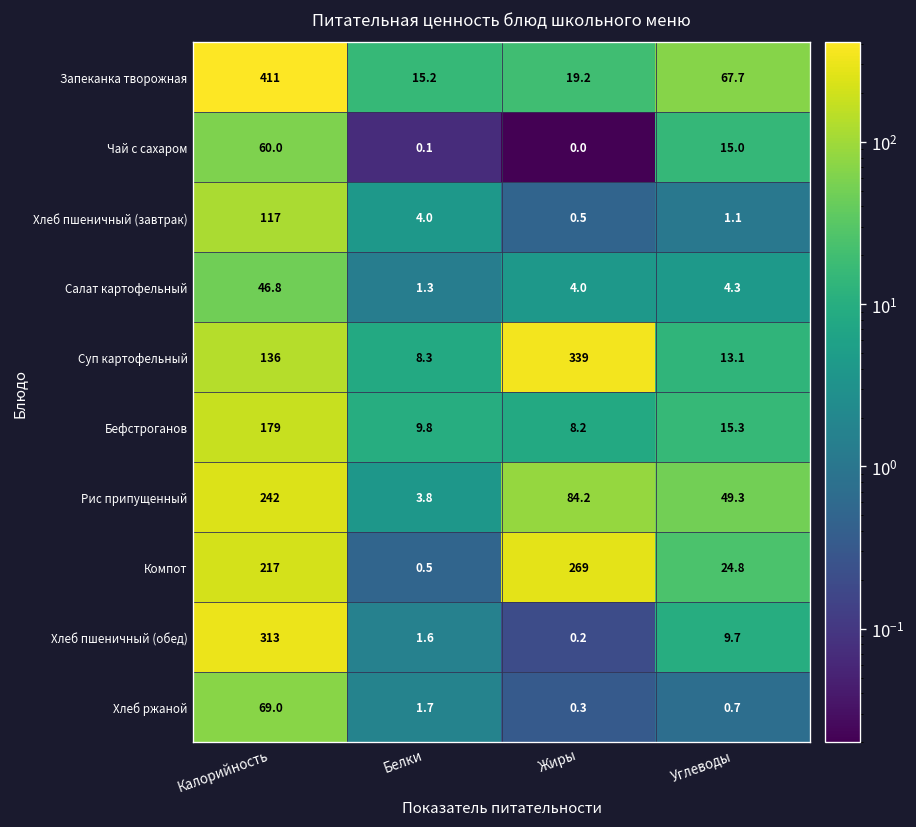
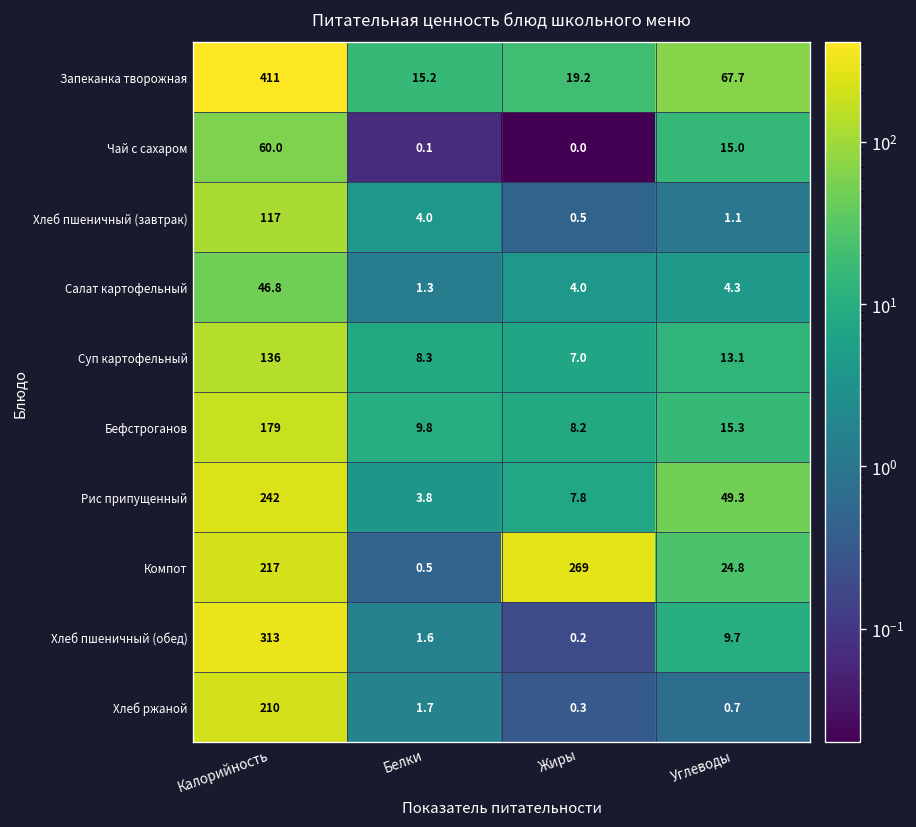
Суп картофельный, Жиры: 339 -> 7.0
Рис припущенный, Жиры: 84.2 -> 7.8
Хлеб ржаной, Калорийность: 69.0 -> 210
